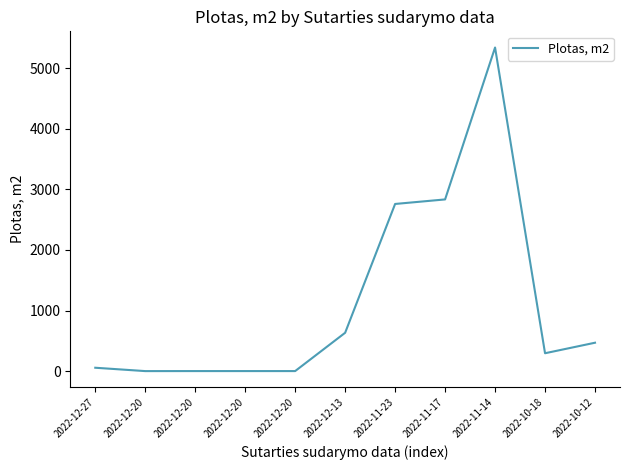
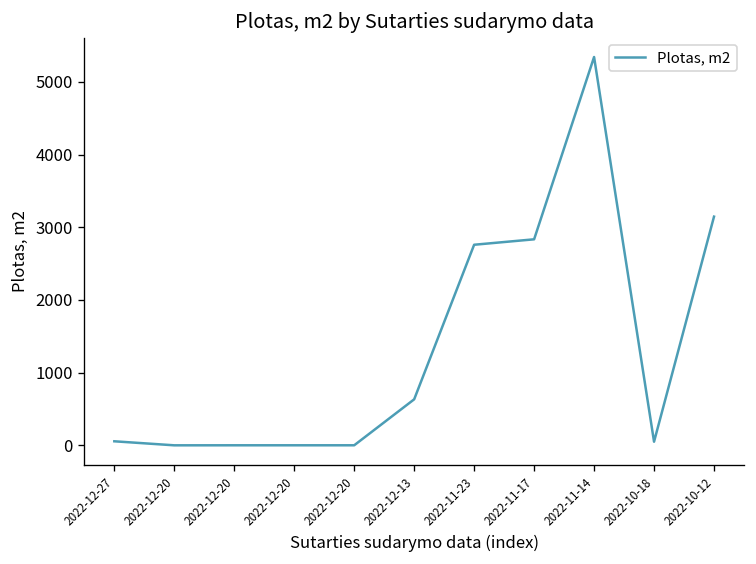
2022-10-18: 300 -> 100
2022-10-12: 500 -> 3100
